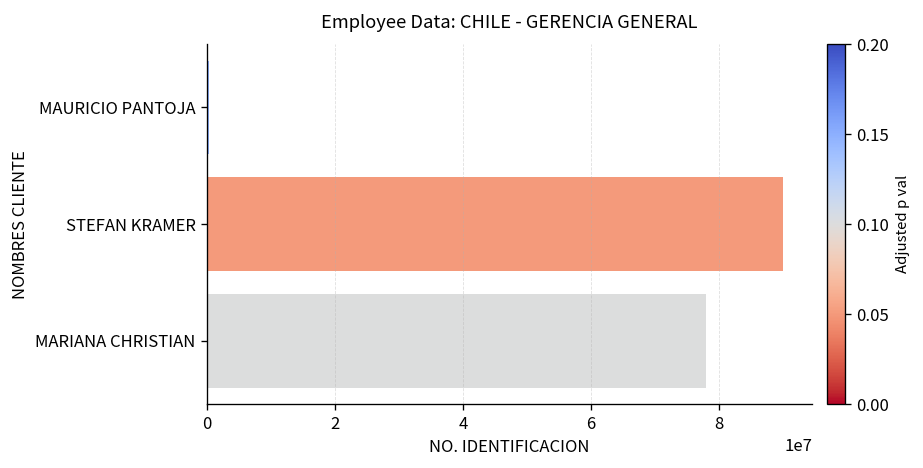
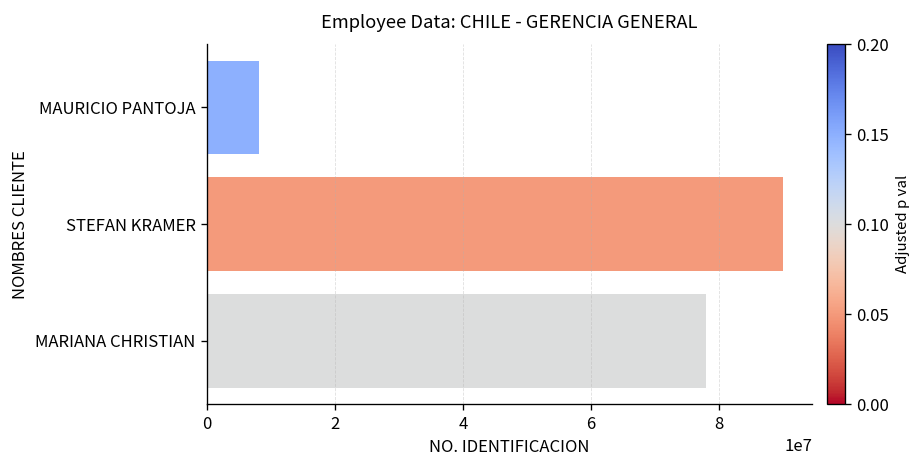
MAURICIO PANTOJA: 0 -> 8000000
